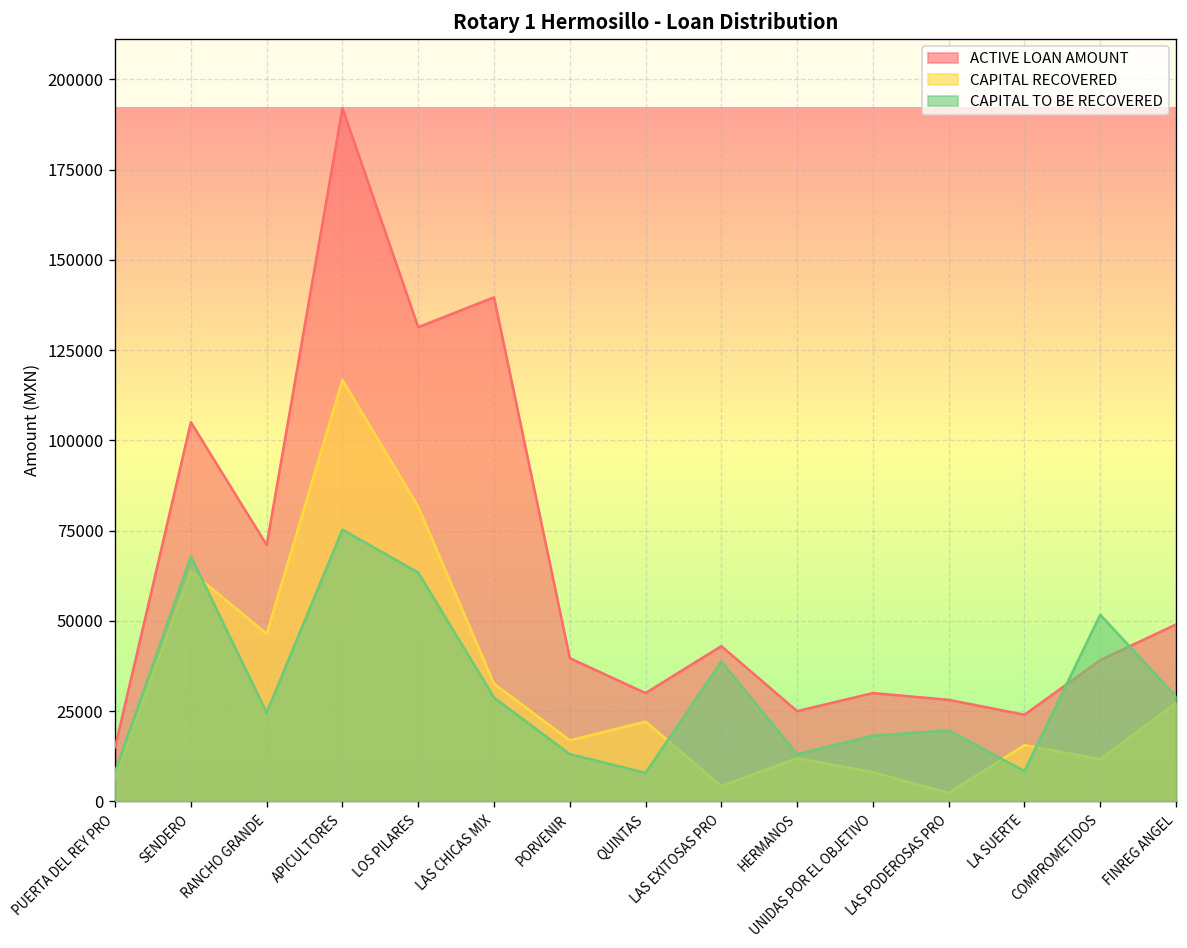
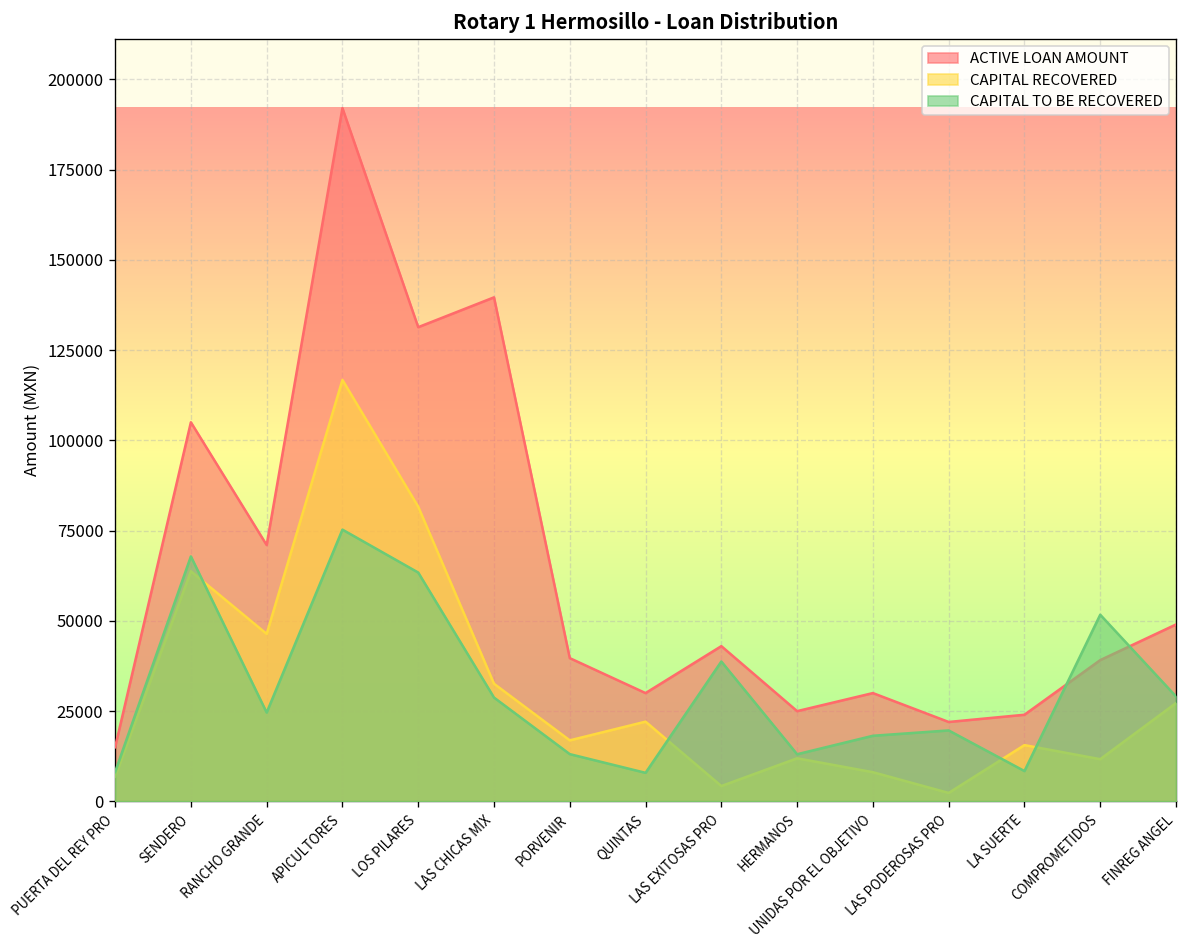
ACTIVE LOAN AMOUNT, LAS PODEROSAS PRO: 28000 -> 22000
